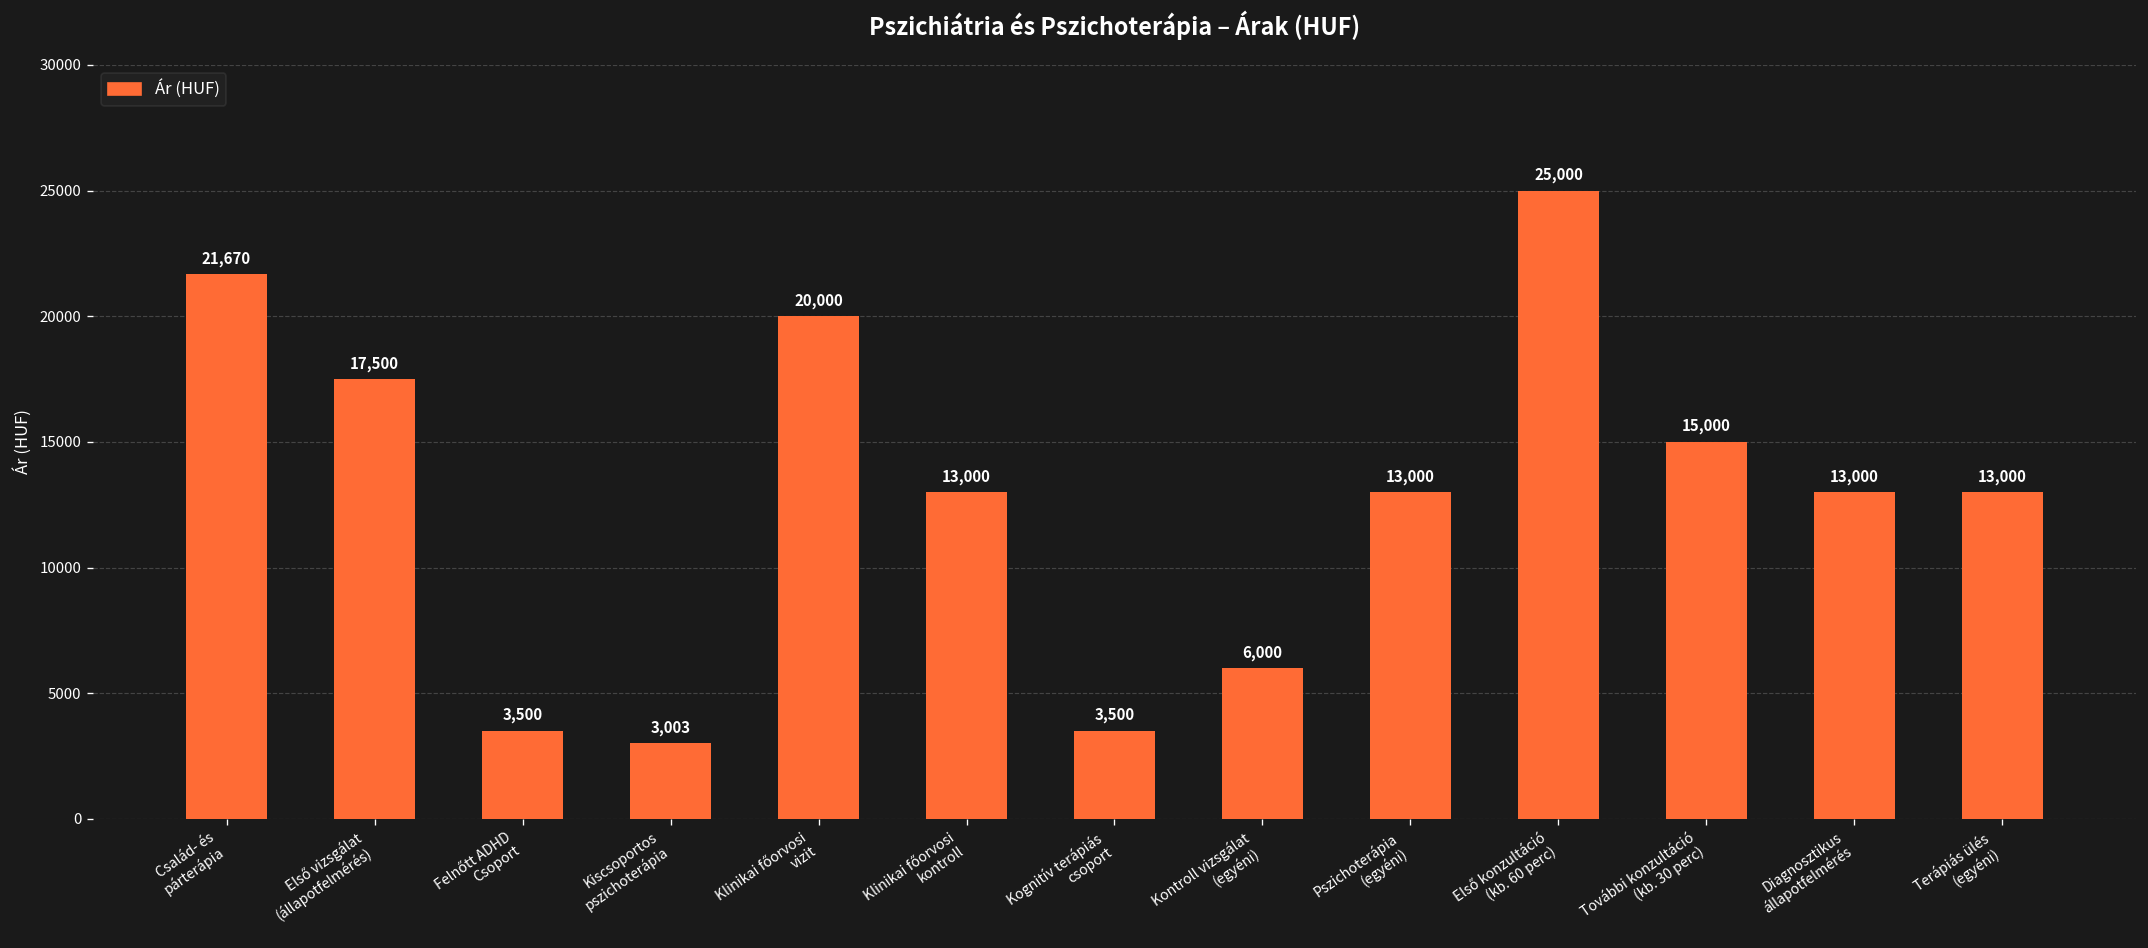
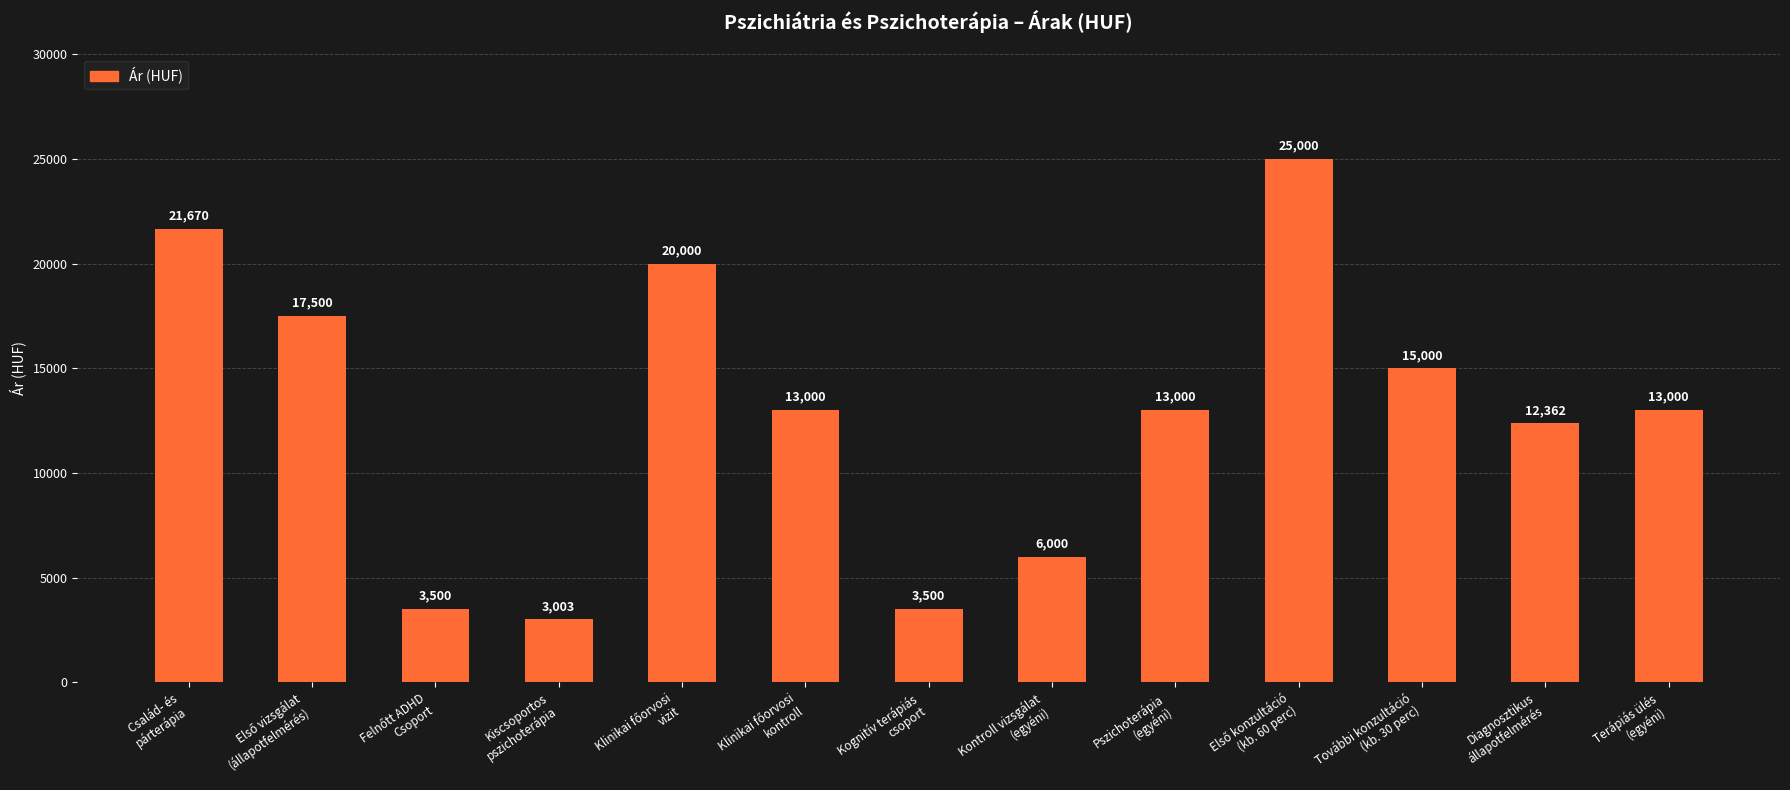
Diagnosztikus állapotfelmérés: 13,000 -> 12,362
